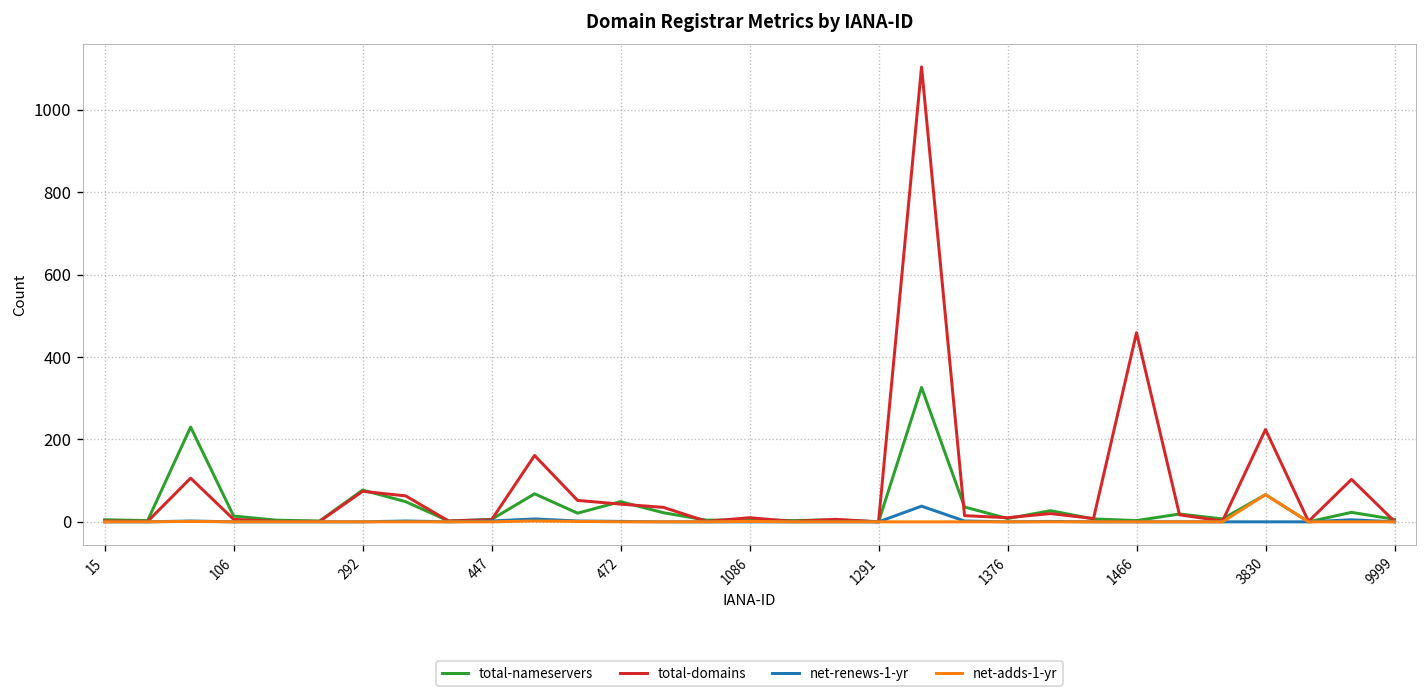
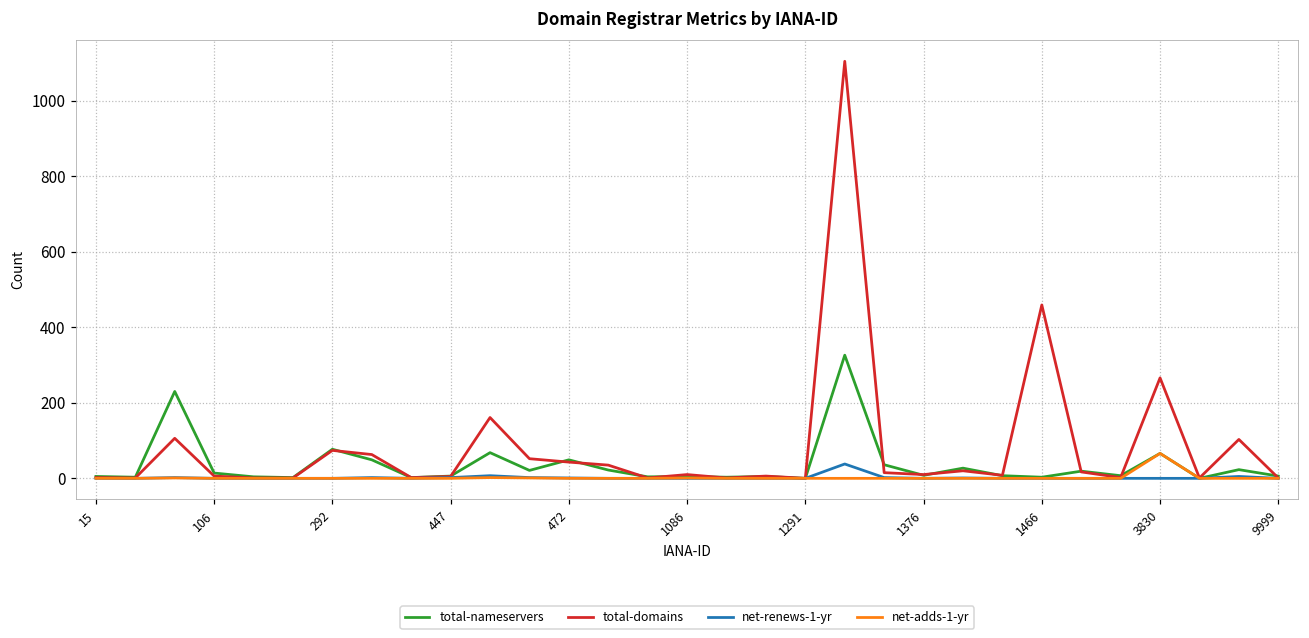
total-domains, 3830: 220 -> 270
